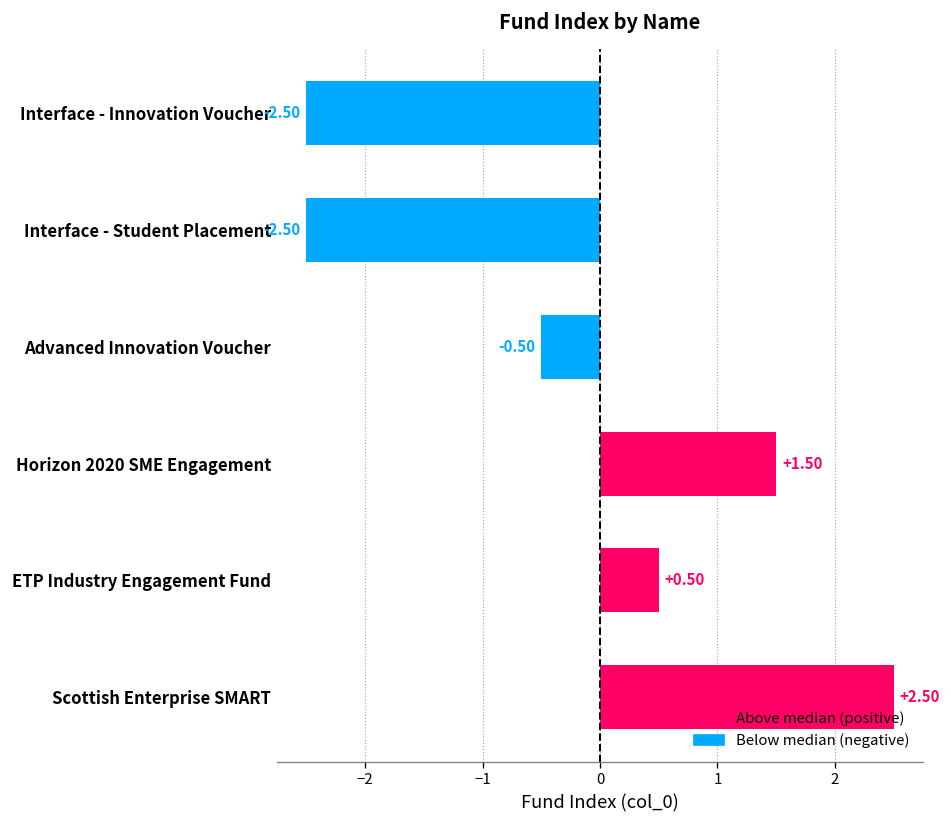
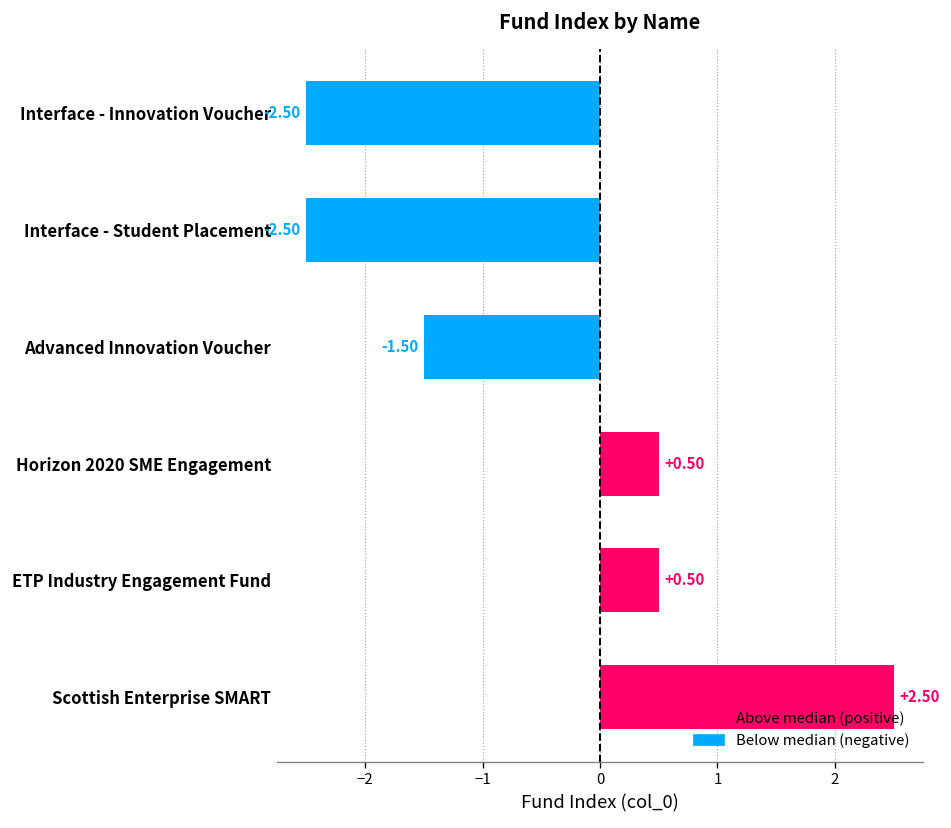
Advanced Innovation Voucher: -0.50 -> -1.50
Horizon 2020 SME Engagement: +1.50 -> +0.50
